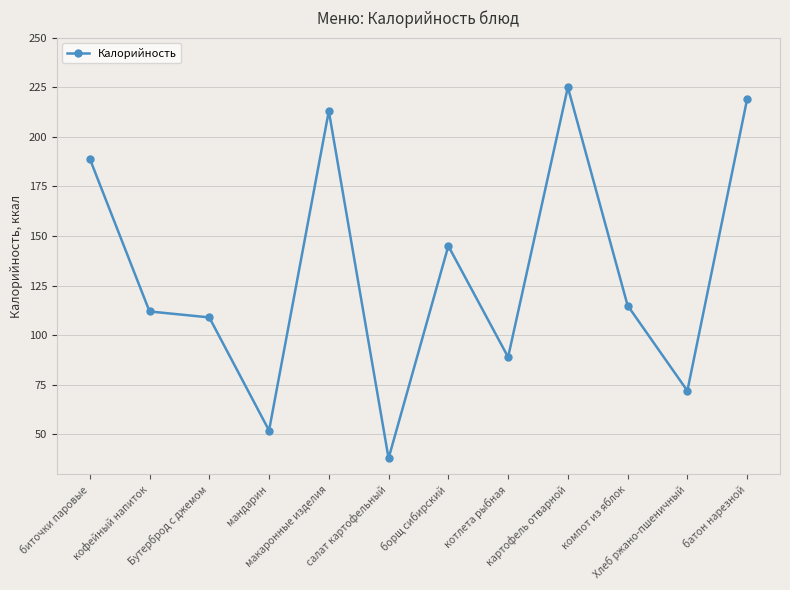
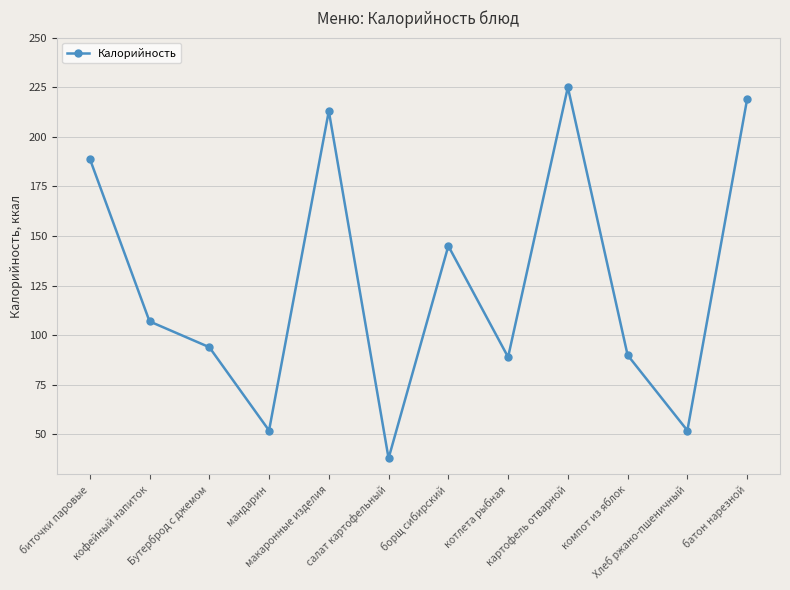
кофейный напиток: 112 -> 107
Бутерброд с джемом: 109 -> 94
компот из яблок: 115 -> 90
Хлеб ржано-пшеничный: 72 -> 52
